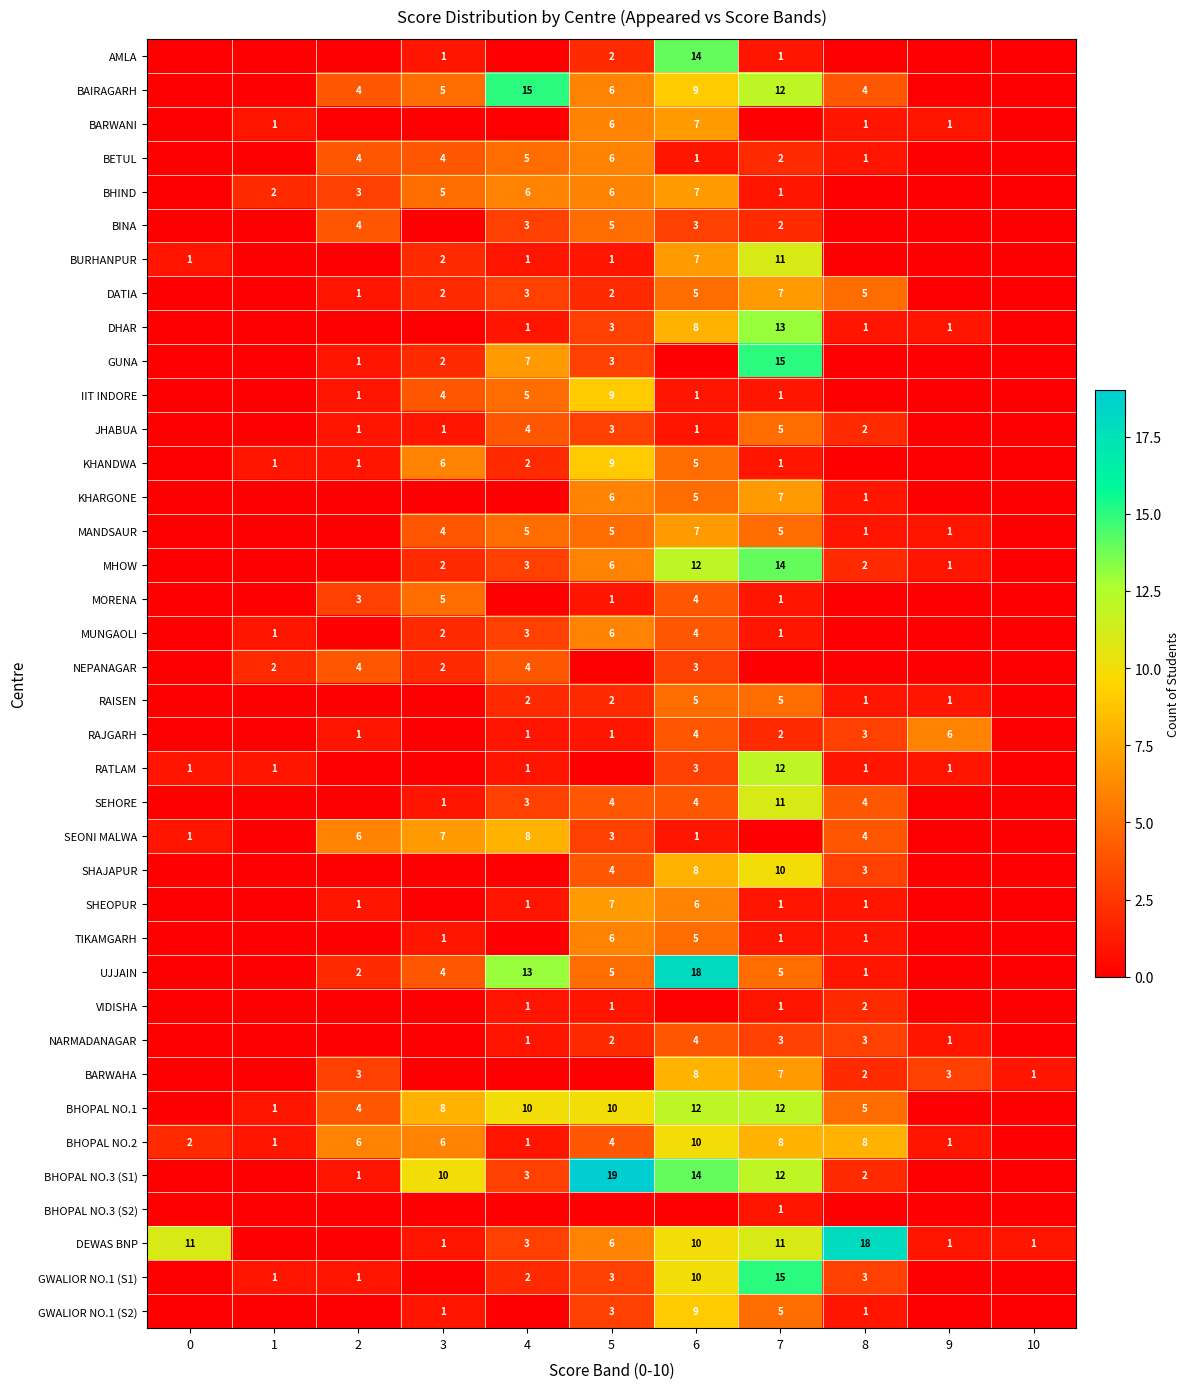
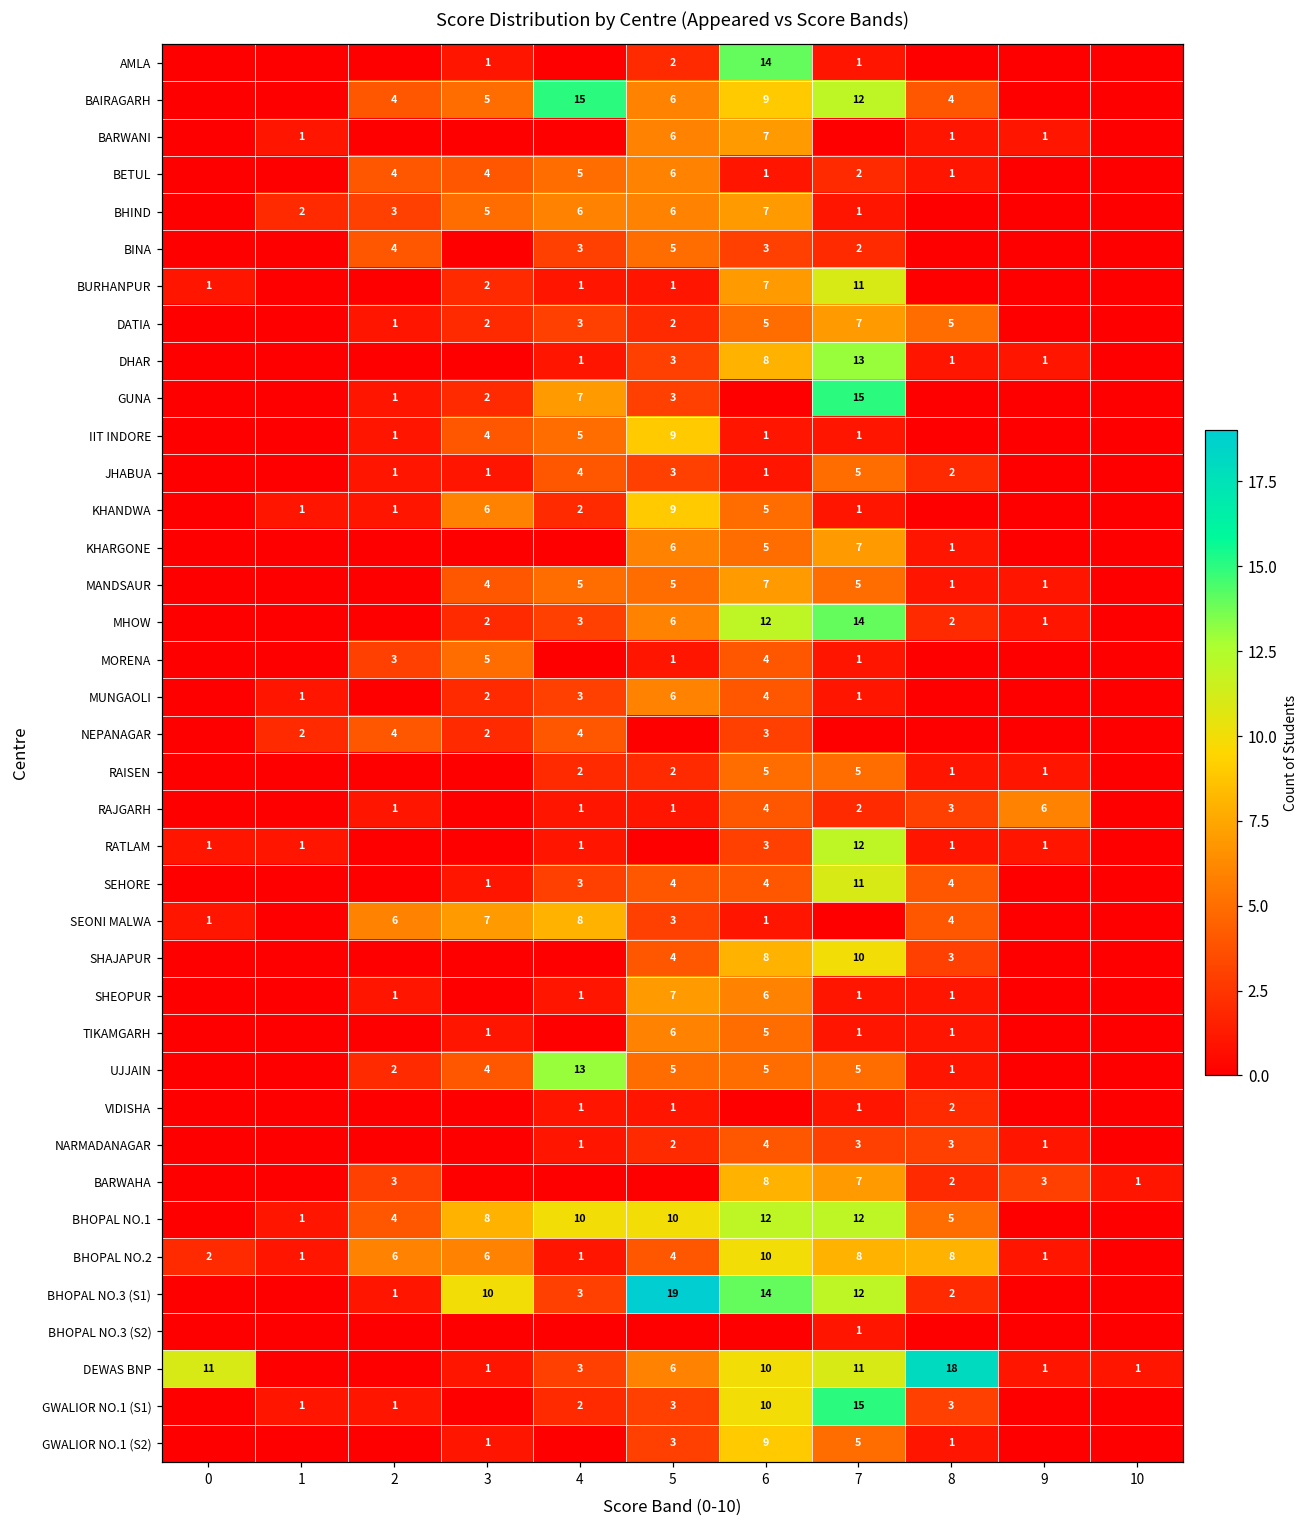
UJJAIN, 6: 18 -> 5
